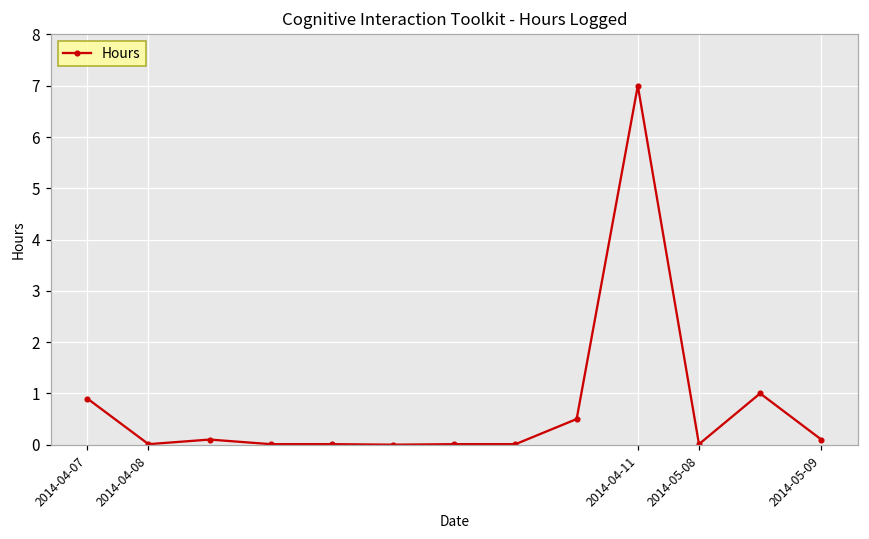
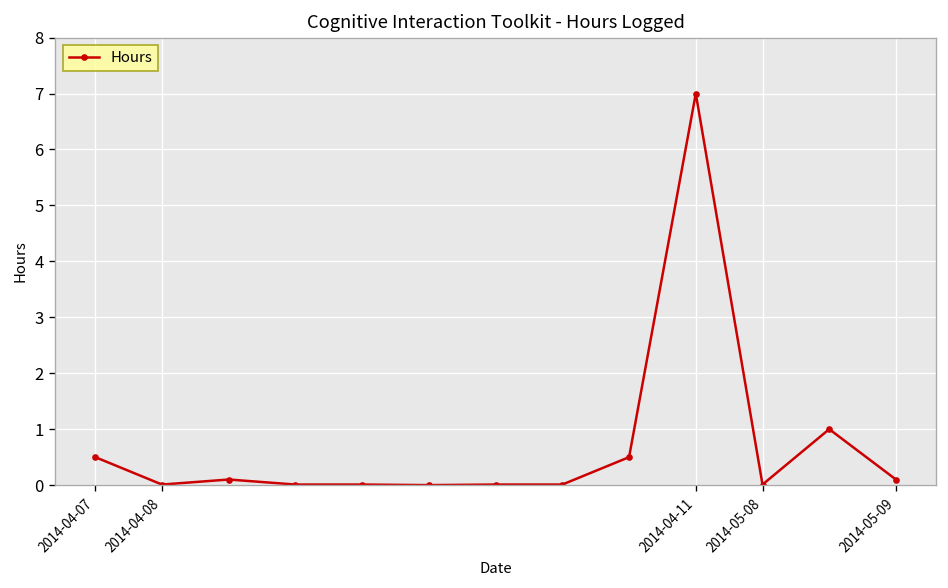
2014-04-07: 0.9 -> 0.5
